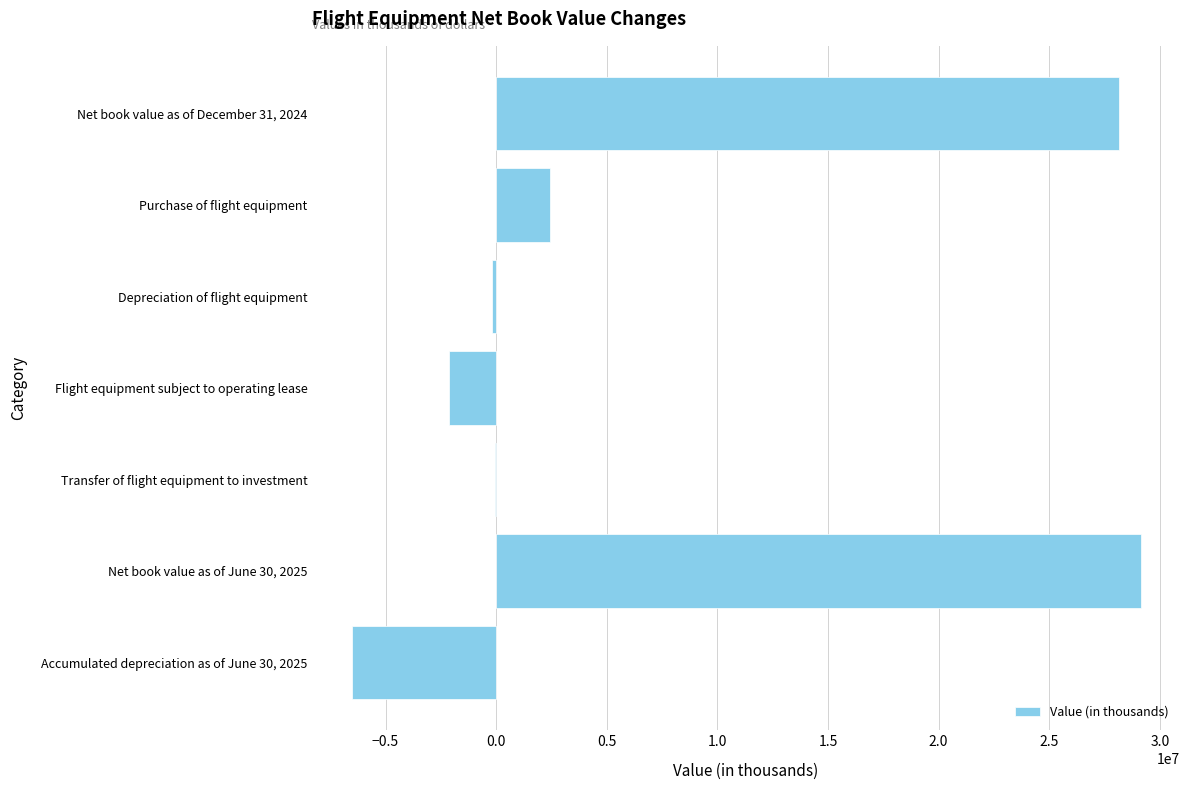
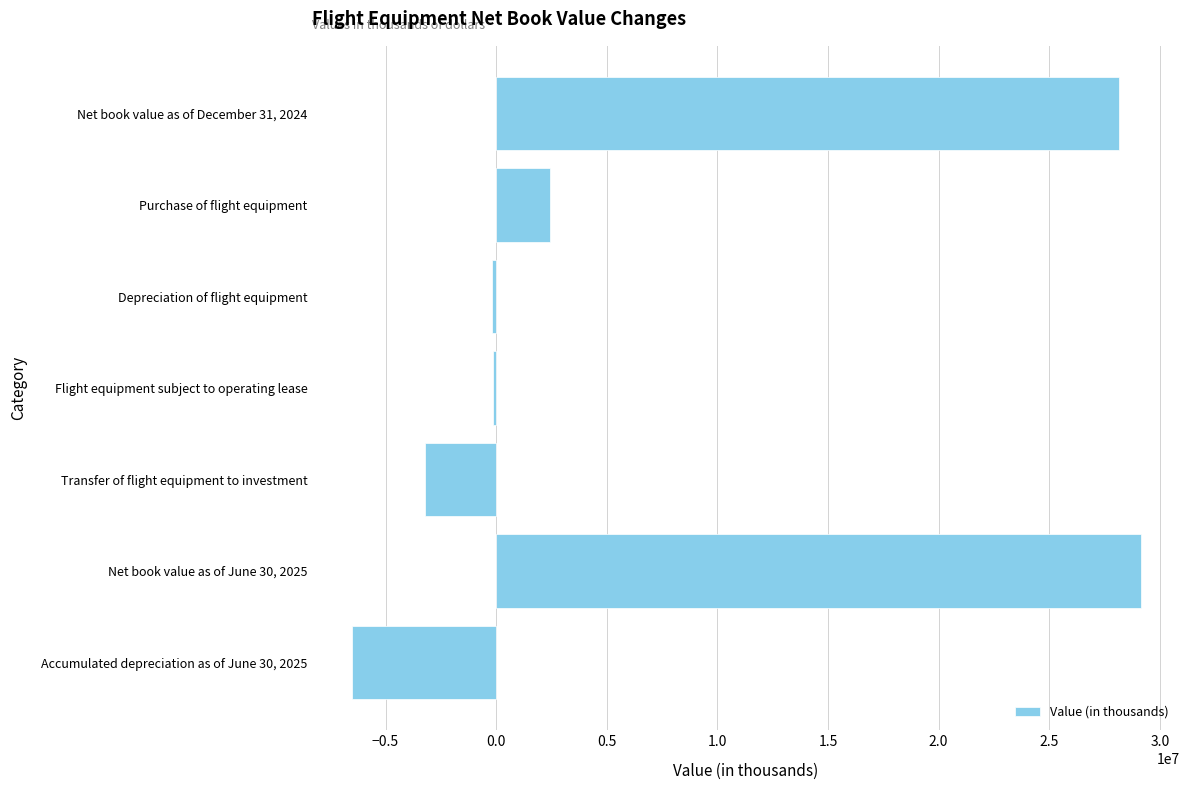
Flight equipment subject to operating lease: -2100000 -> -100000
Transfer of flight equipment to investment: 0 -> -3200000
